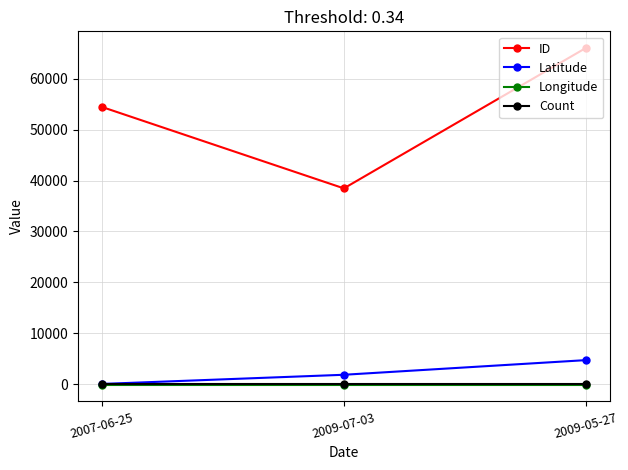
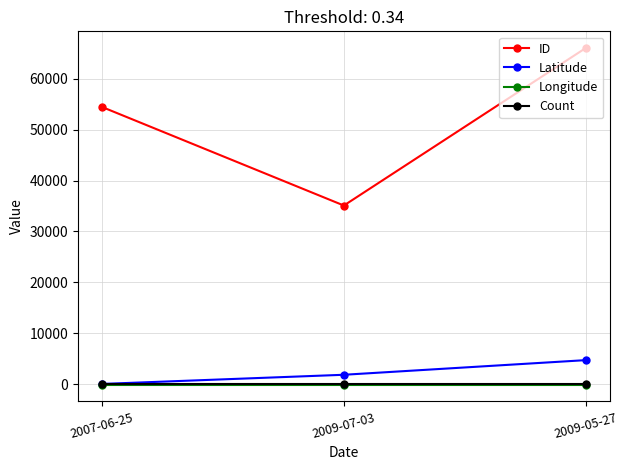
ID, 2009-07-03: 38000 -> 35000
